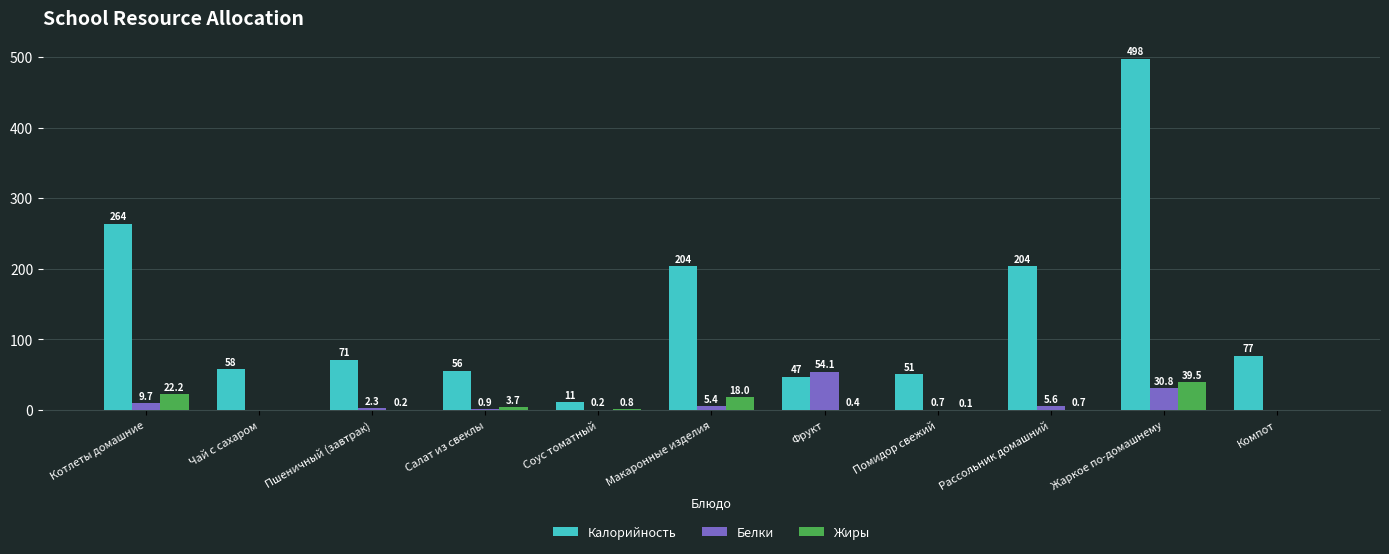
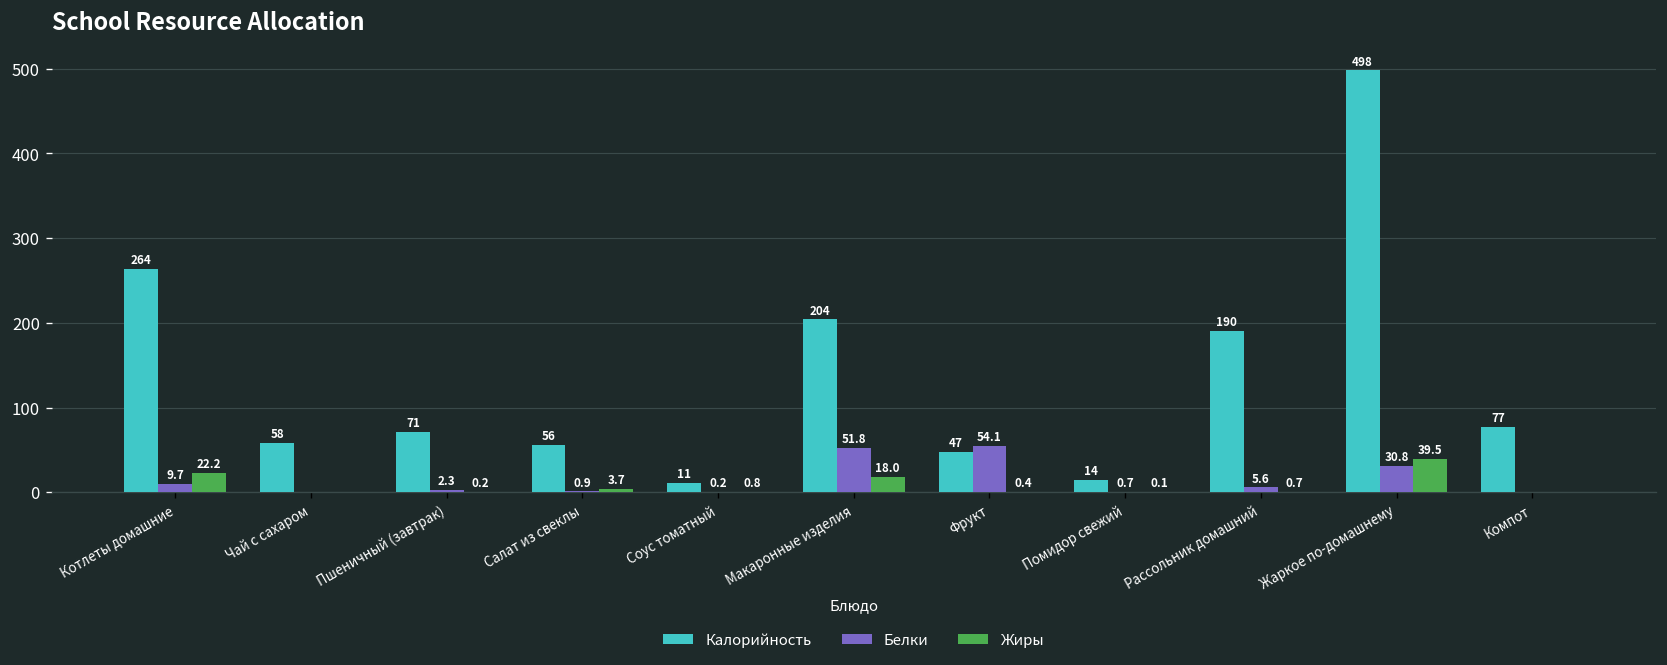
Белки, Макаронные изделия: 5.4 -> 51.8
Калорийность, Помидор свежий: 51 -> 14
Калорийность, Рассольник домашний: 204 -> 190
